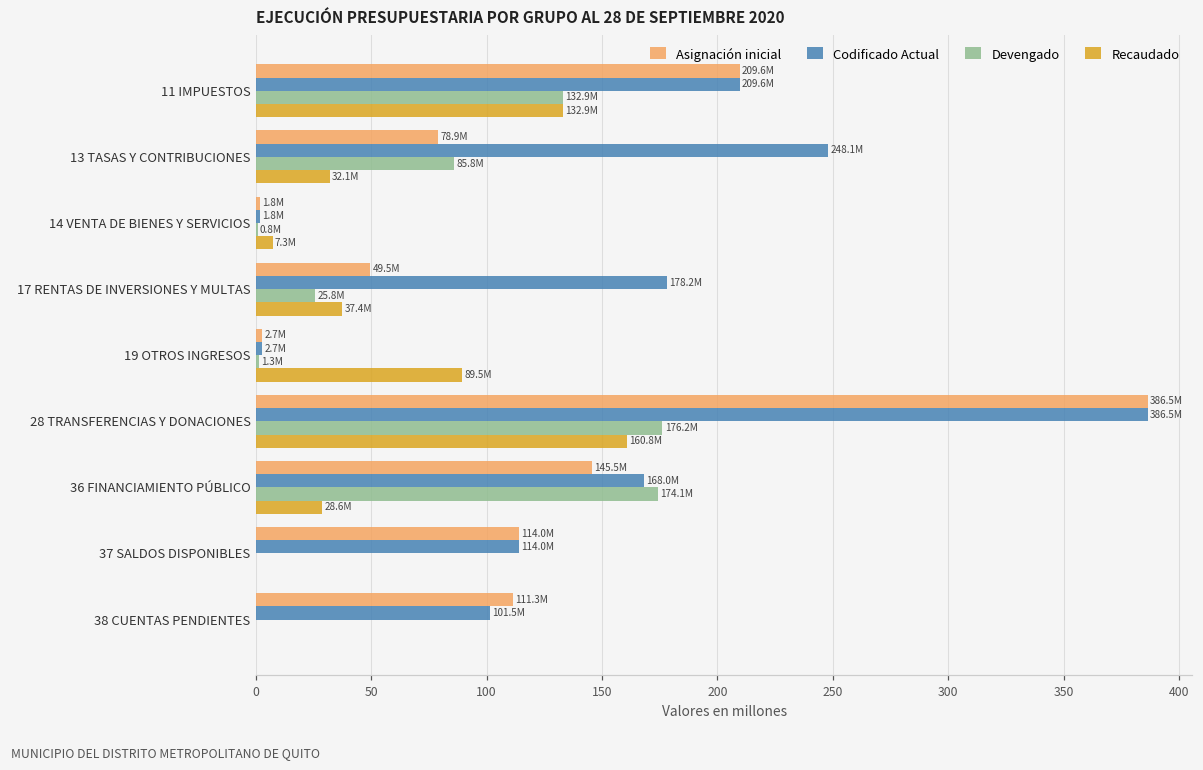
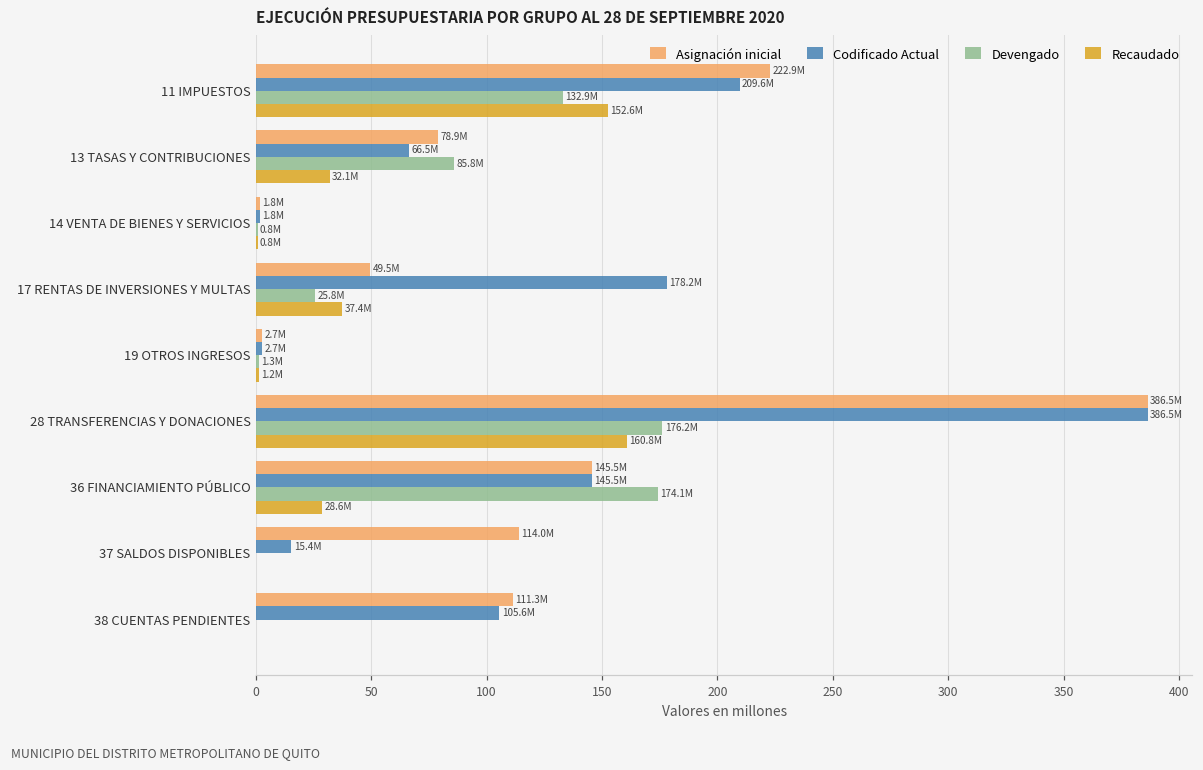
Asignación inicial, 11 IMPUESTOS: 209.6M -> 222.9M
Recaudado, 11 IMPUESTOS: 132.9M -> 152.6M
Codificado Actual, 13 TASAS Y CONTRIBUCIONES: 248.1M -> 66.5M
Recaudado, 14 VENTA DE BIENES Y SERVICIOS: 7.3M -> 0.8M
Recaudado, 19 OTROS INGRESOS: 89.5M -> 1.2M
Codificado Actual, 36 FINANCIAMIENTO PÚBLICO: 168.0M -> 145.5M
Codificado Actual, 37 SALDOS DISPONIBLES: 114.0M -> 15.4M
Codificado Actual, 38 CUENTAS PENDIENTES: 101.5M -> 105.6M
